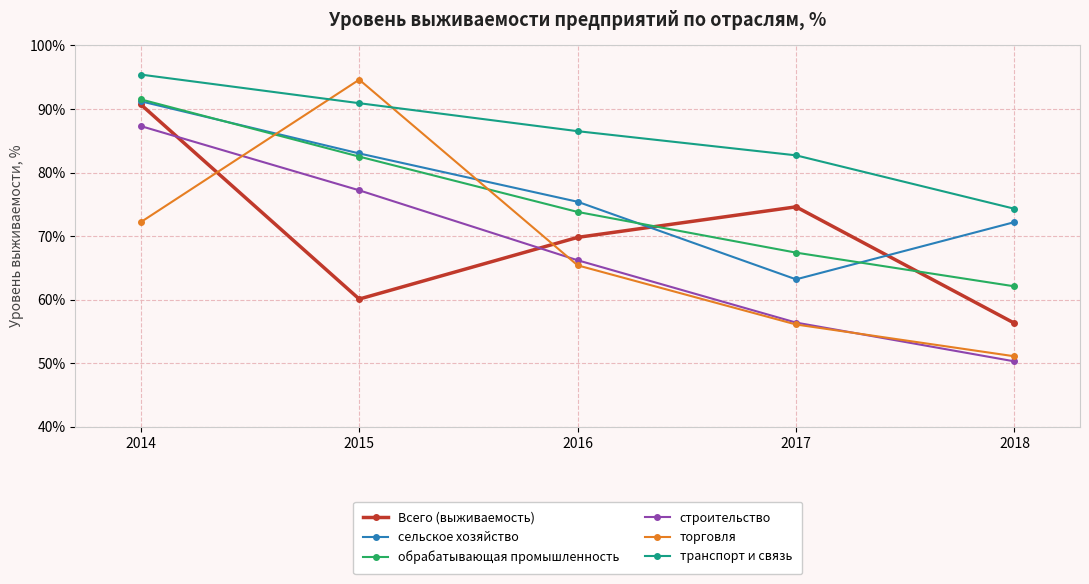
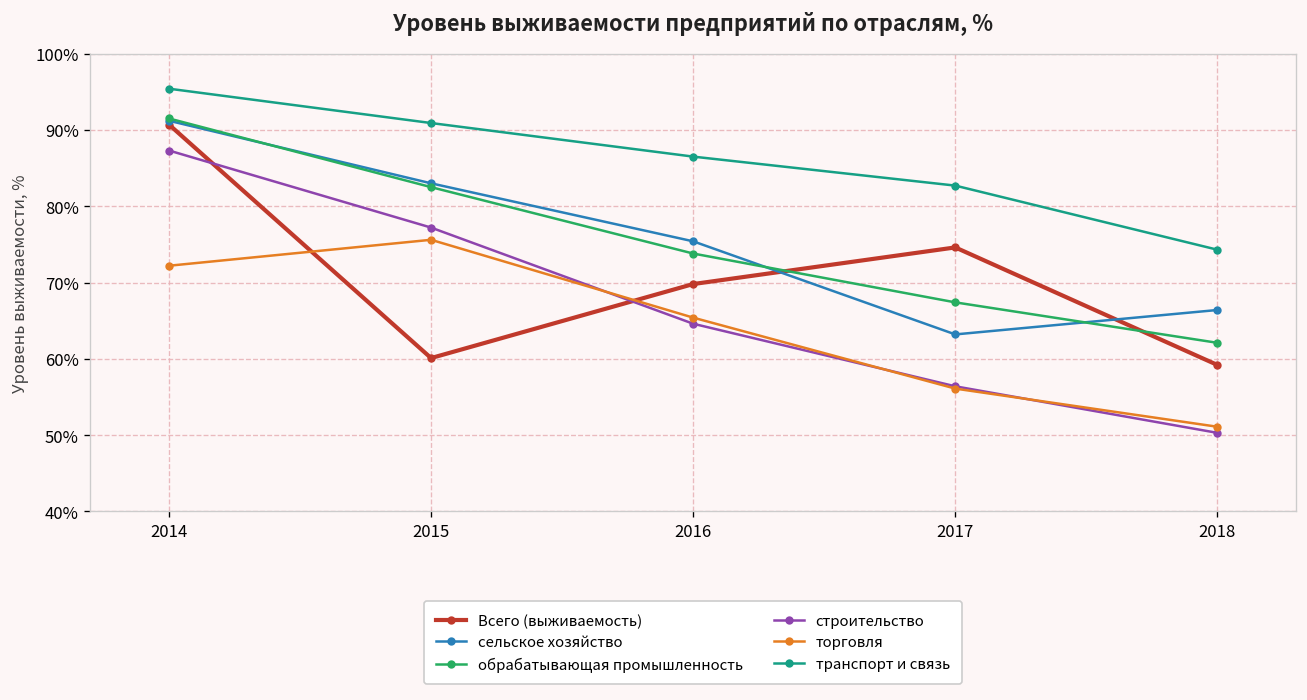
торговля, 2015: 95% -> 76%
строительство, 2016: 66% -> 65%
Всего (выживаемость), 2018: 56% -> 59%
сельское хозяйство, 2018: 72% -> 66%
